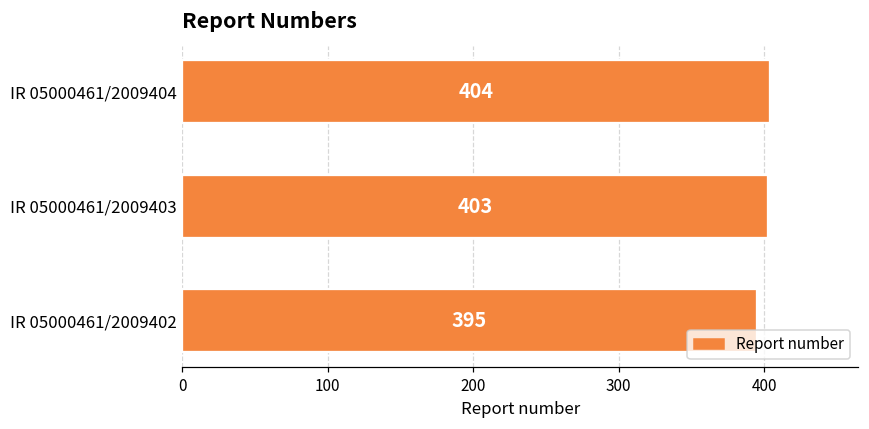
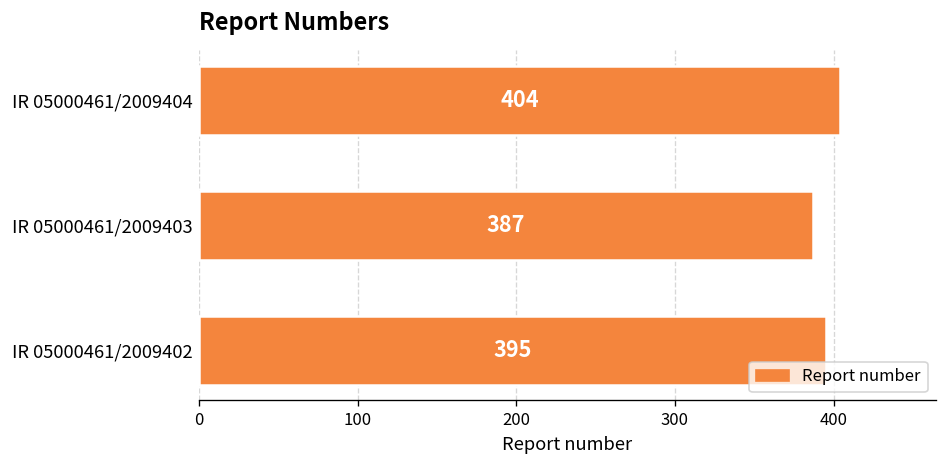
IR 05000461/2009403: 403 -> 387
